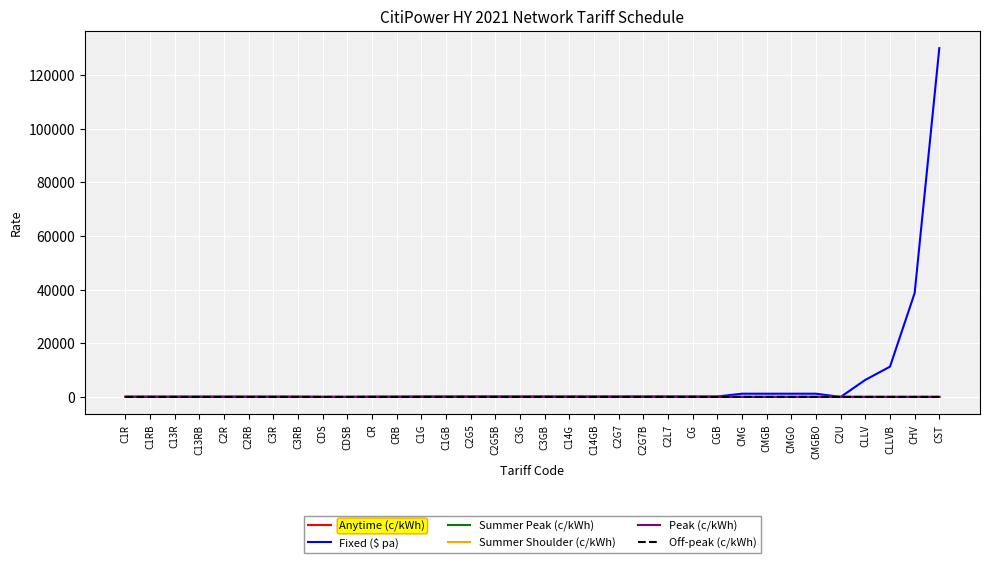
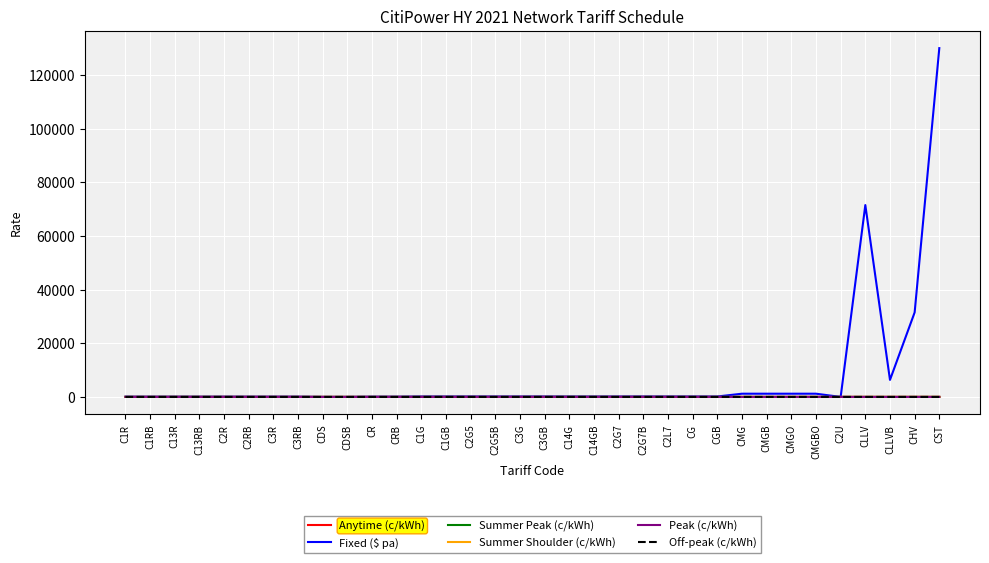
Fixed ($ pa), CLLV: 6000 -> 72000
Fixed ($ pa), CLLVB: 11000 -> 6000
Fixed ($ pa), CHV: 39000 -> 32000
